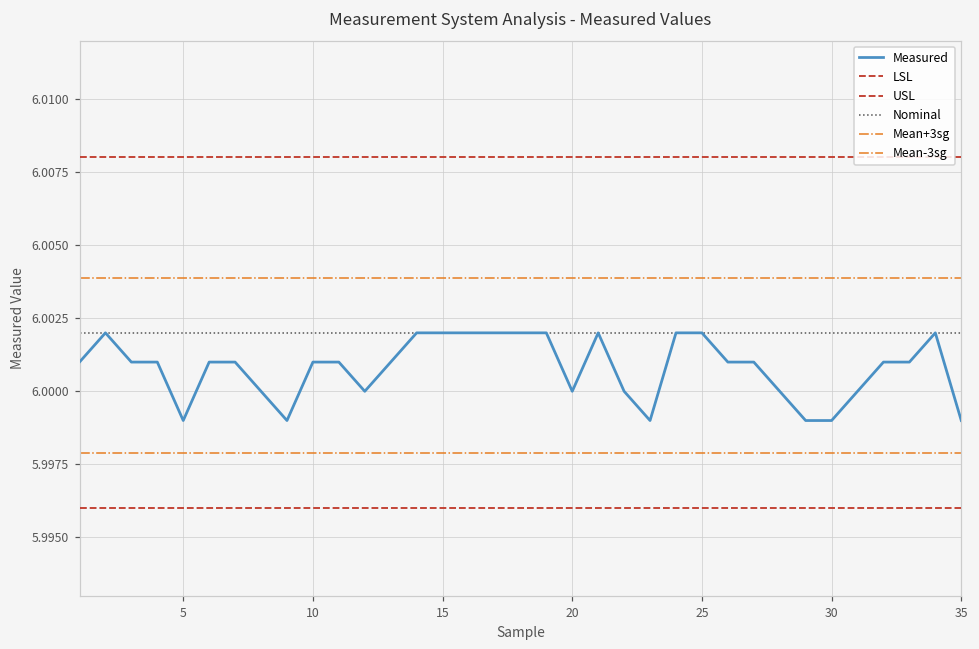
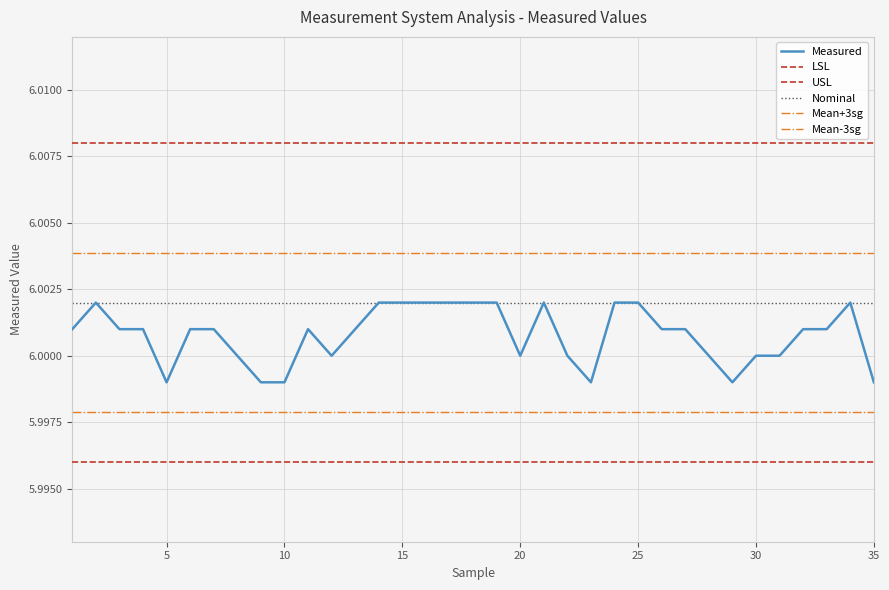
Measured, 10: 6.001 -> 5.999
Measured, 30: 5.999 -> 6.000
